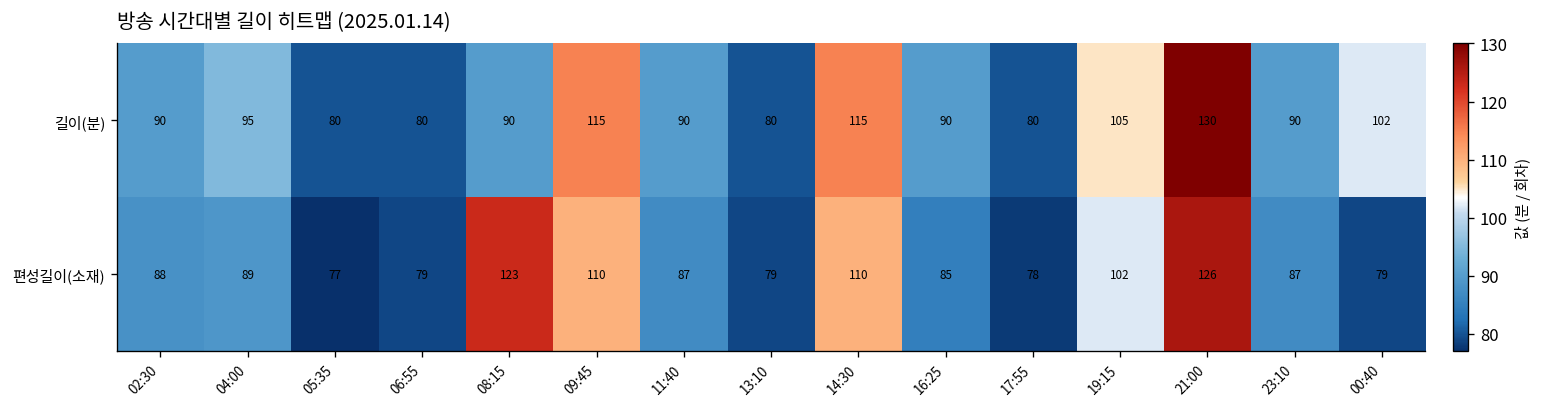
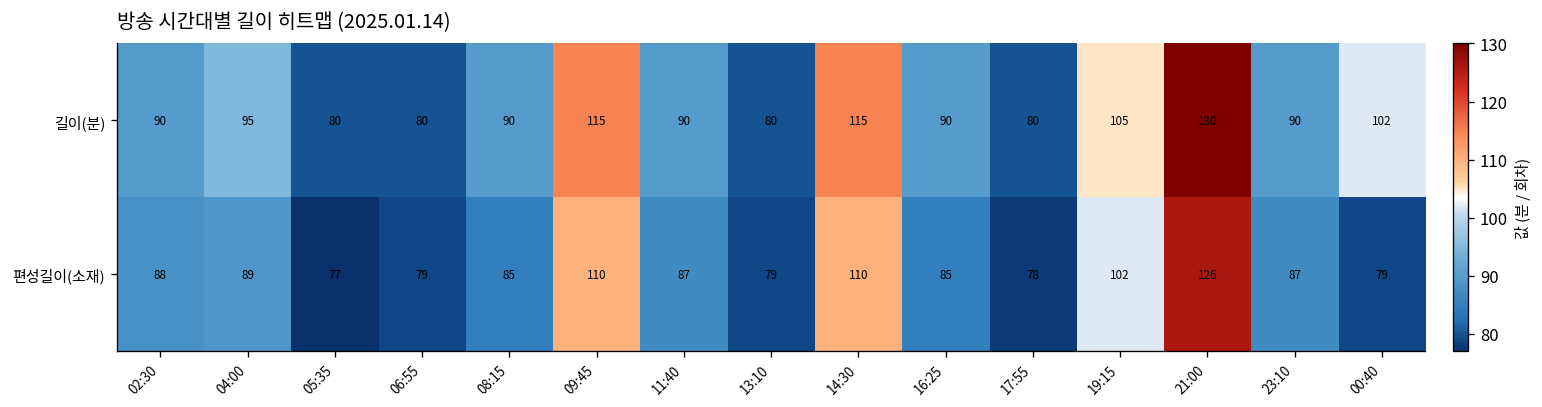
편성길이(소재), 08:15: 123 -> 85
